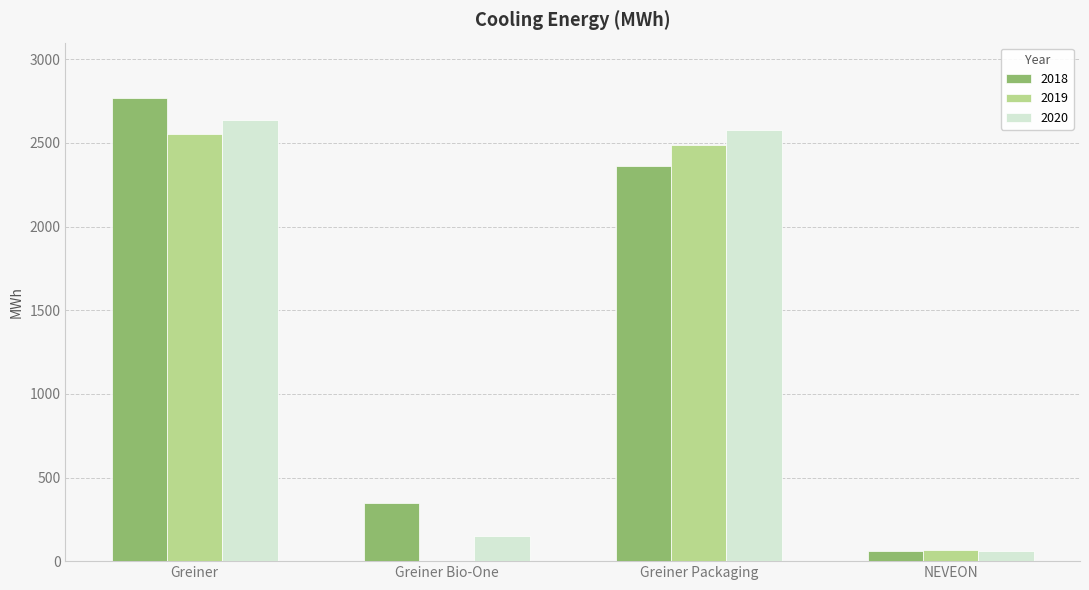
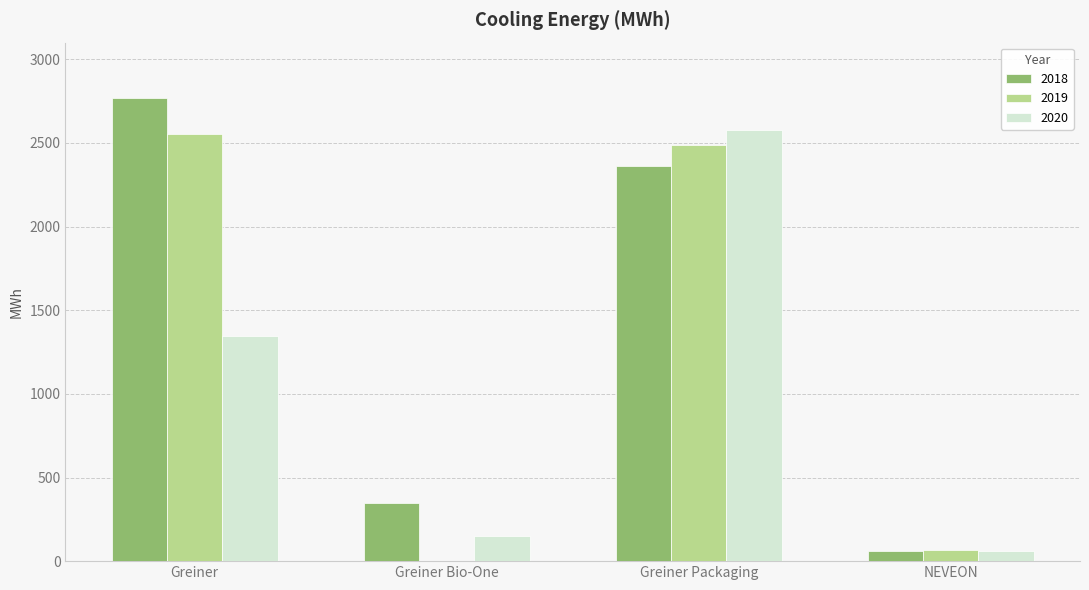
2020, Greiner: 2640 -> 1350
